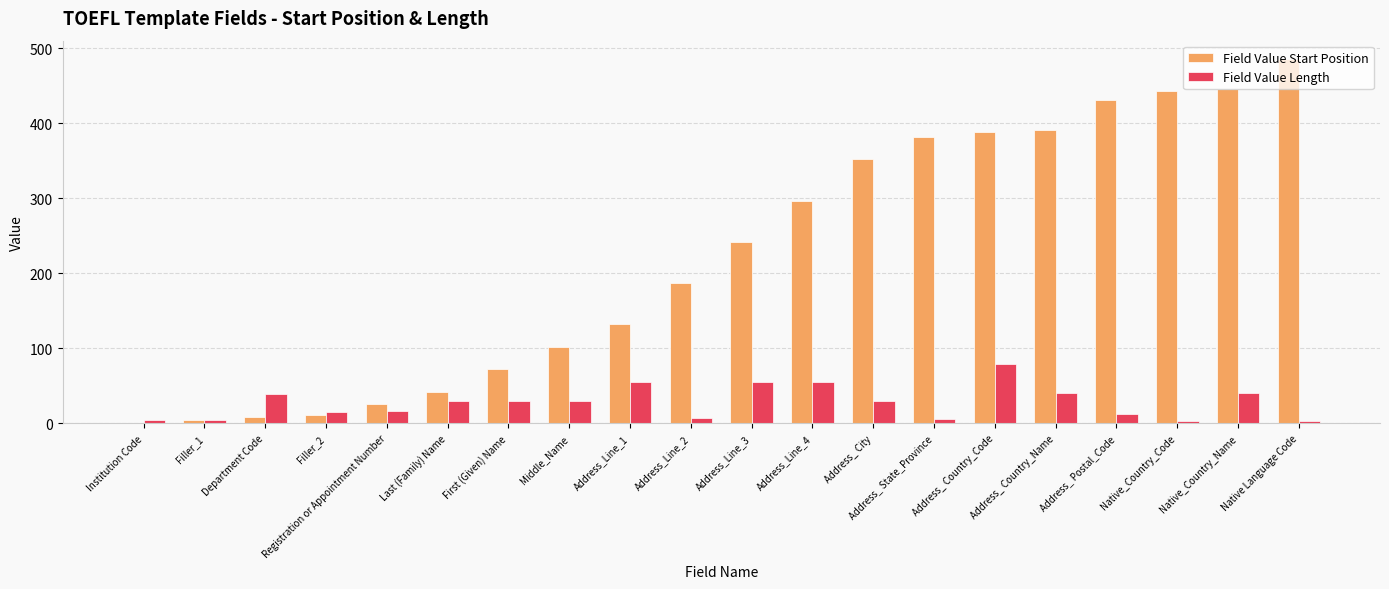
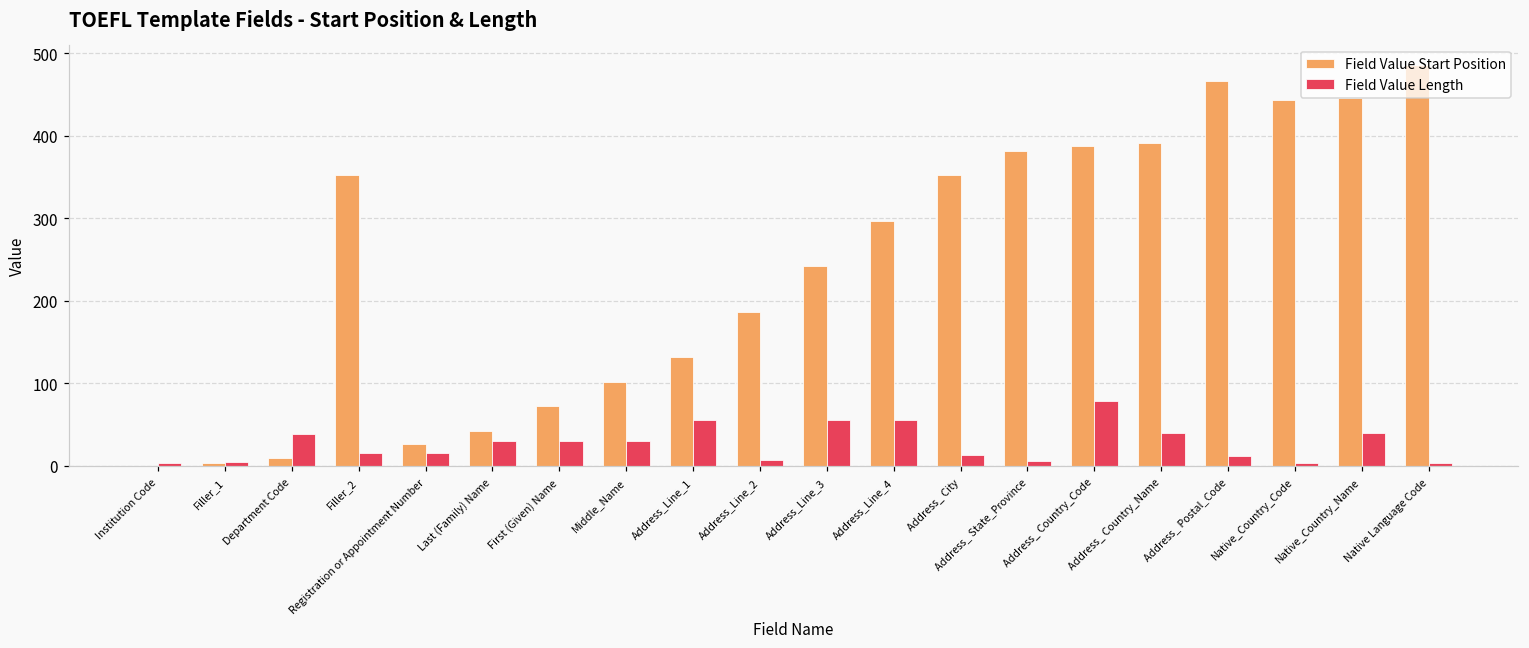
Field Value Start Position, Filler_2: 10 -> 350
Field Value Length, Address_ City: 30 -> 10
Field Value Start Position, Address_ Postal_Code: 430 -> 470
